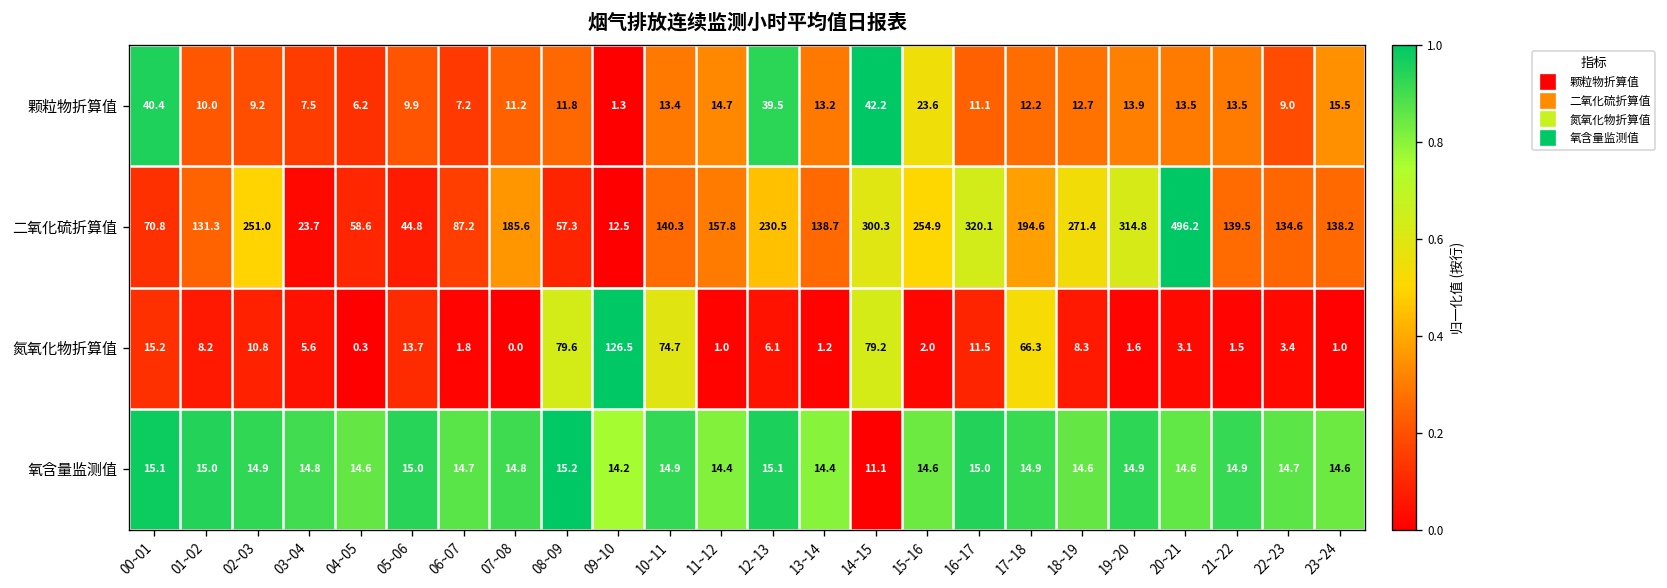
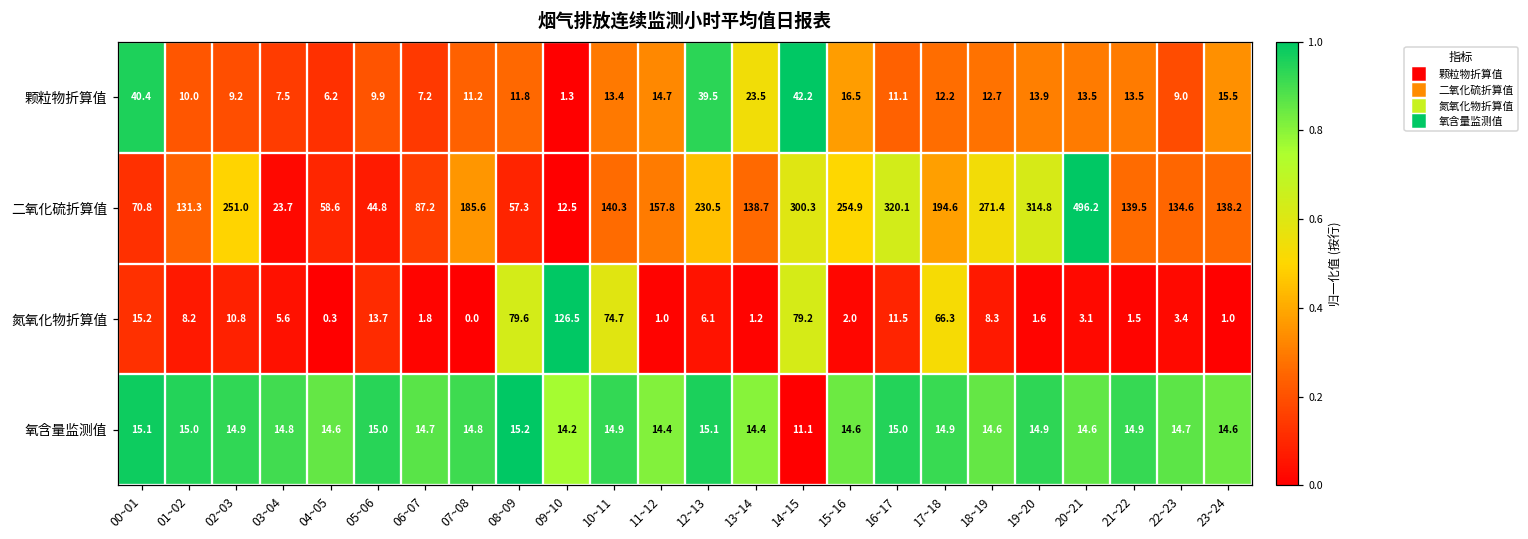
颗粒物折算值, 13~14: 13.2 -> 23.5
颗粒物折算值, 15~16: 23.6 -> 16.5
